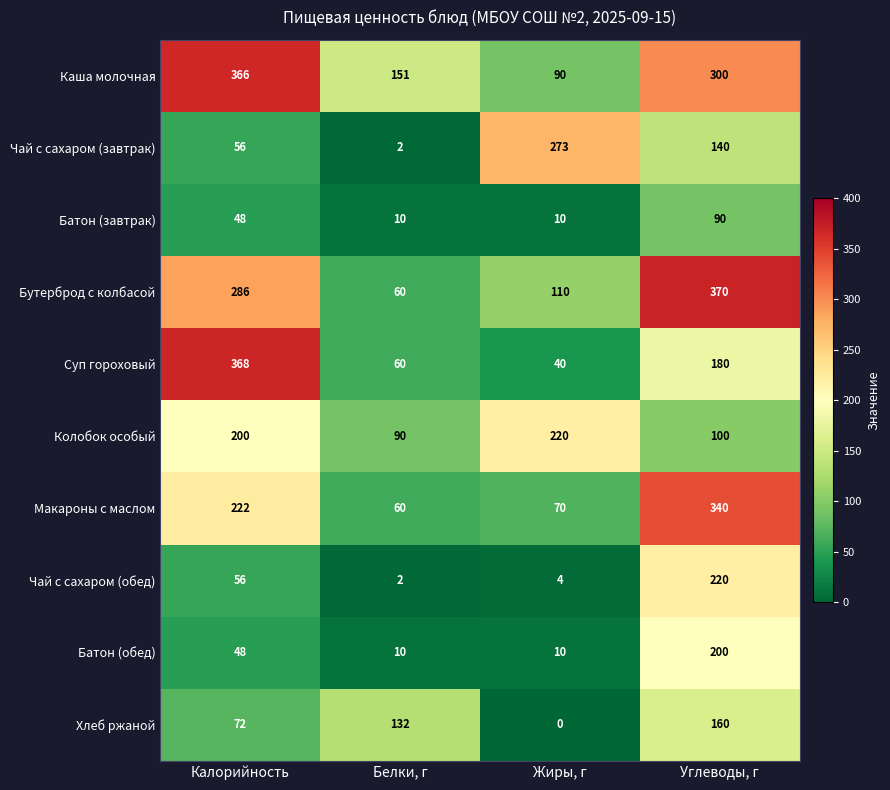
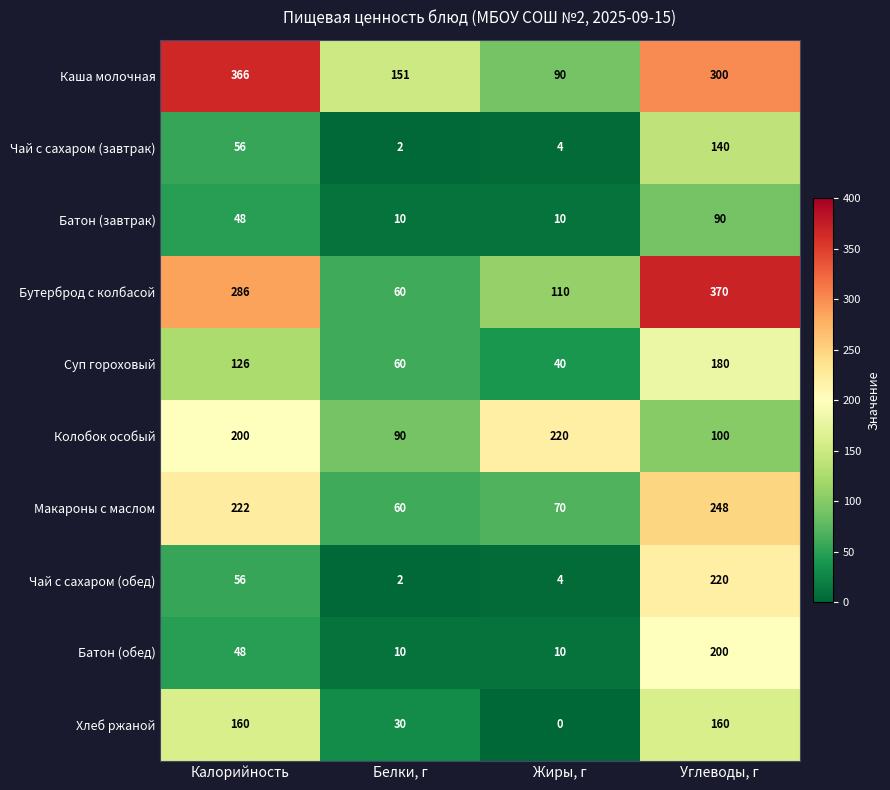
Чай с сахаром (завтрак), Жиры, г: 273 -> 4
Суп гороховый, Калорийность: 368 -> 126
Макароны с маслом, Углеводы, г: 340 -> 248
Хлеб ржаной, Калорийность: 72 -> 160
Хлеб ржаной, Белки, г: 132 -> 30
